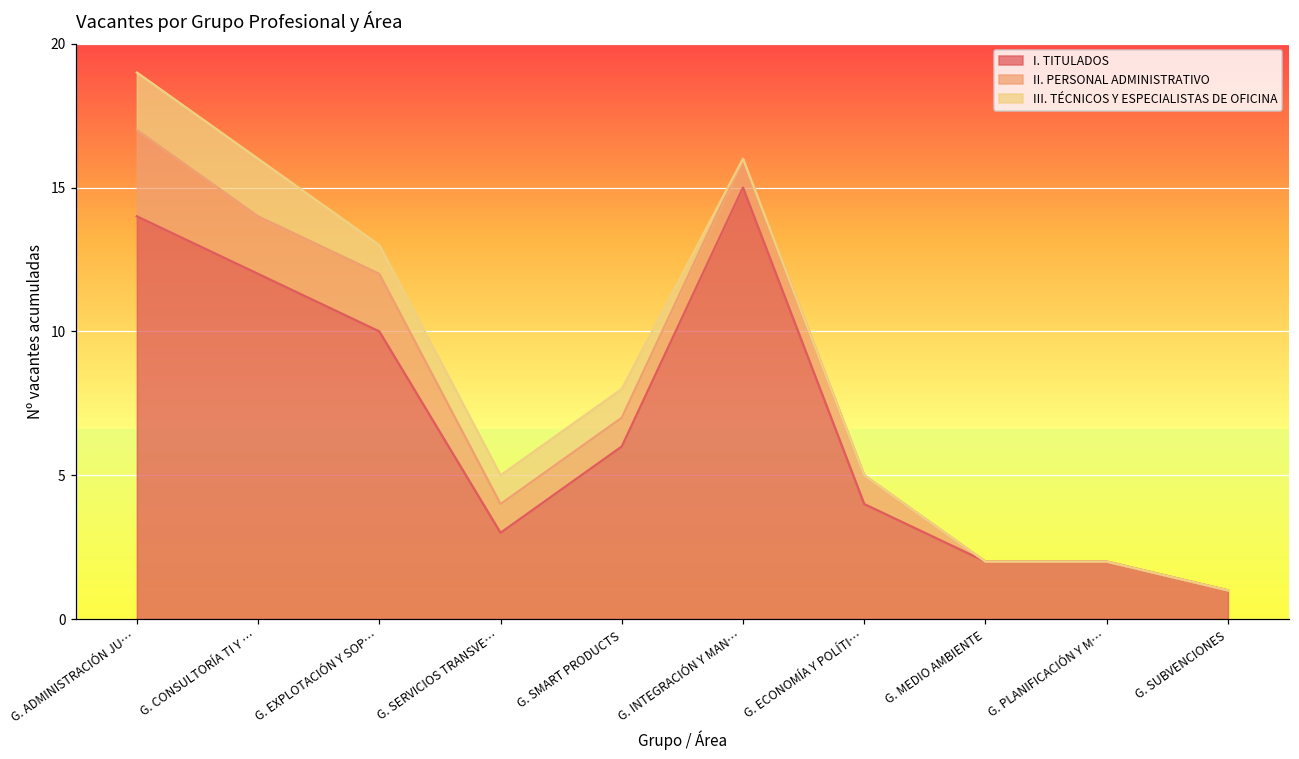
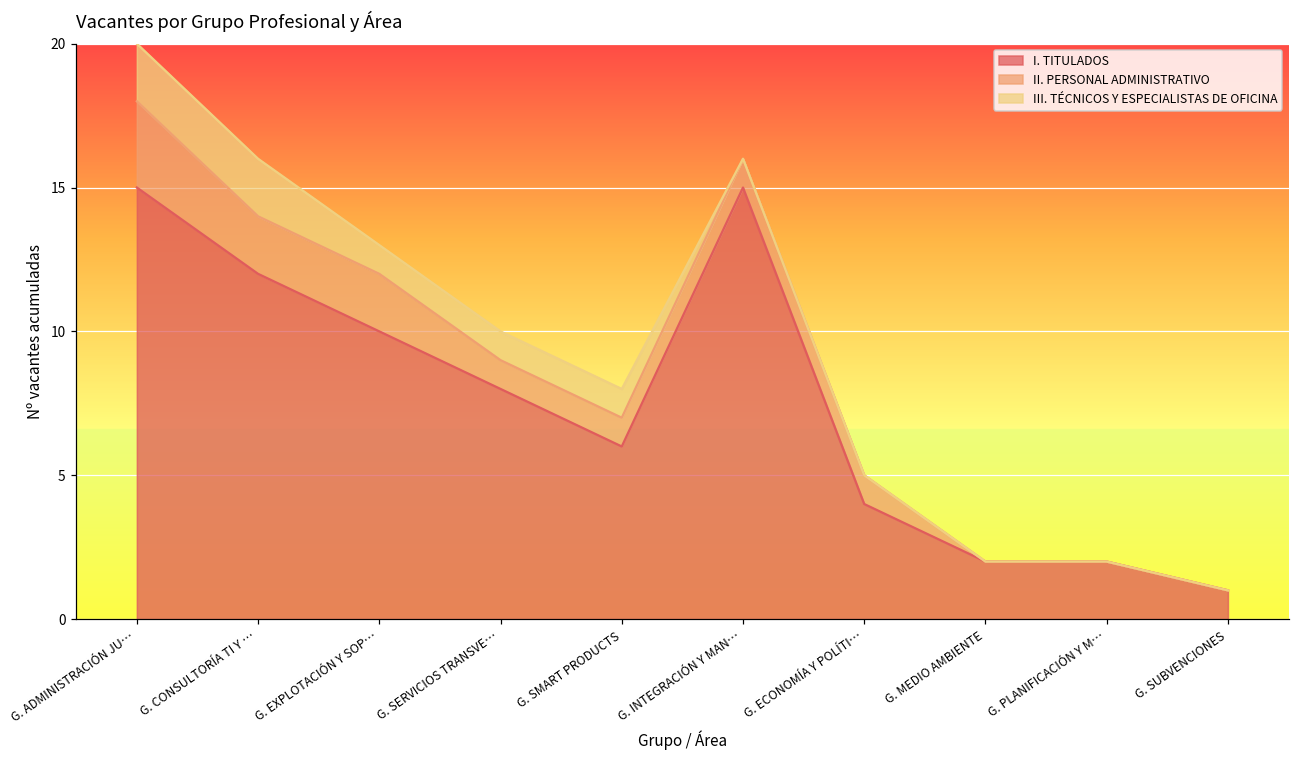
I. TITULADOS, G. ADMINISTRACIÓN JU…: 14 -> 15
I. TITULADOS, G. SERVICIOS TRANSVE…: 3 -> 8
